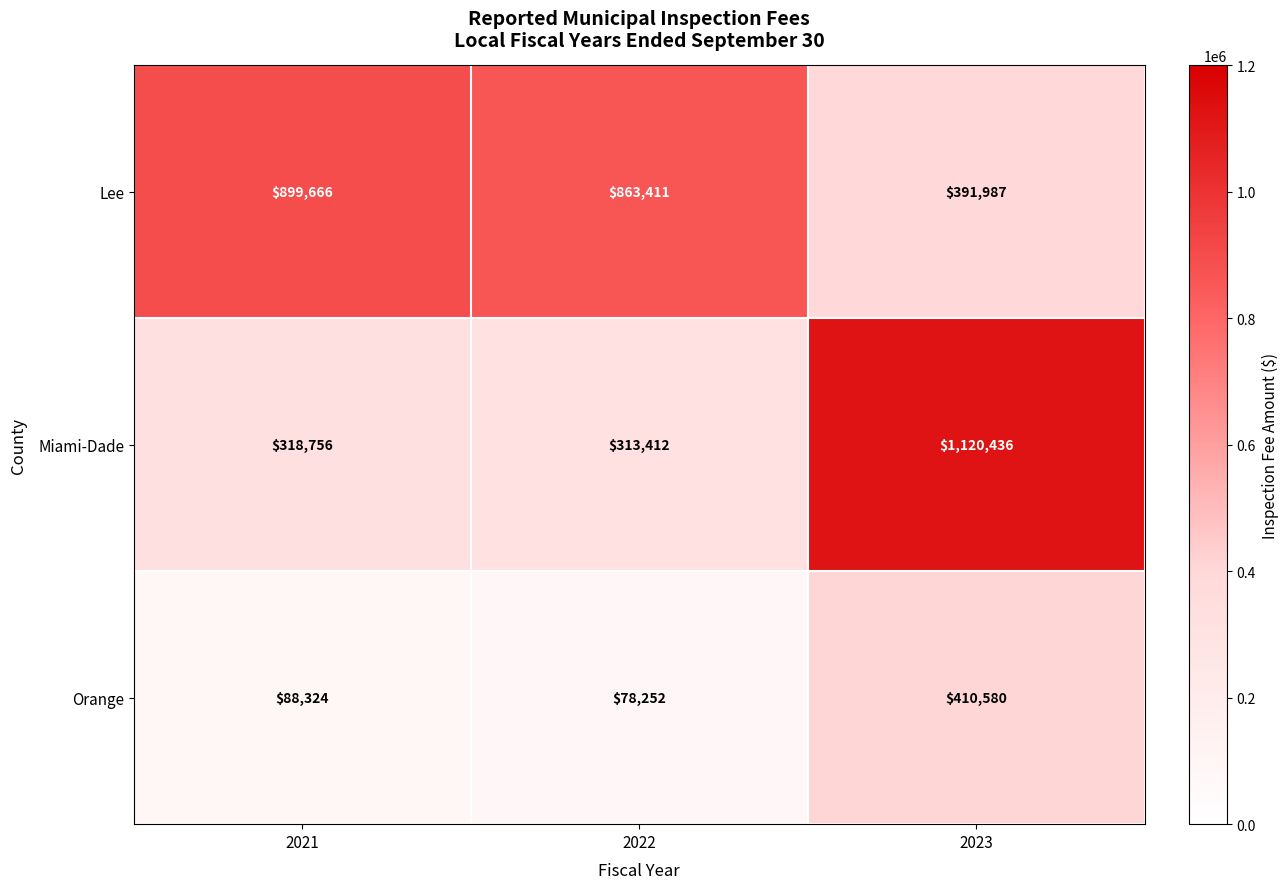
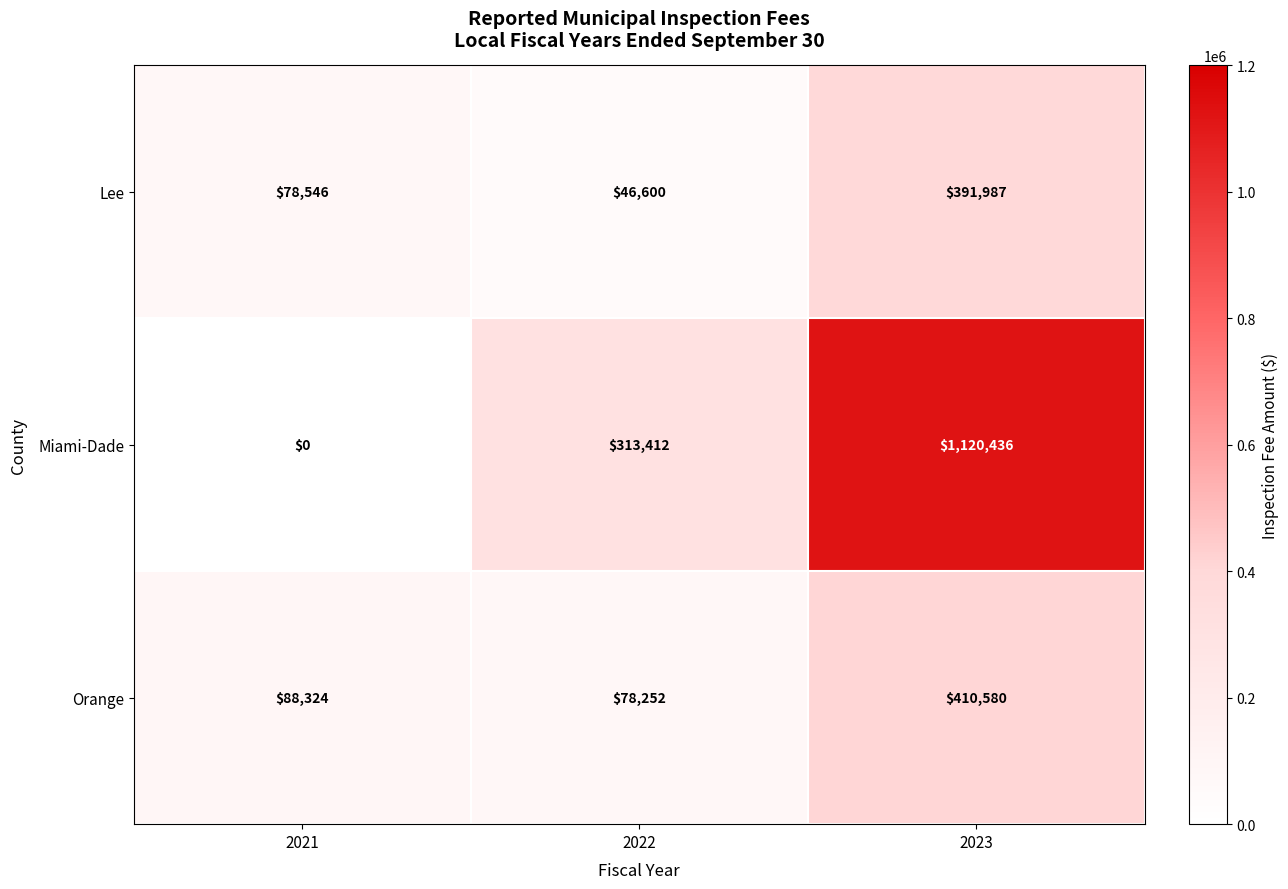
Lee, 2021: $899,666 -> $78,546
Lee, 2022: $863,411 -> $46,600
Miami-Dade, 2021: $318,756 -> $0
